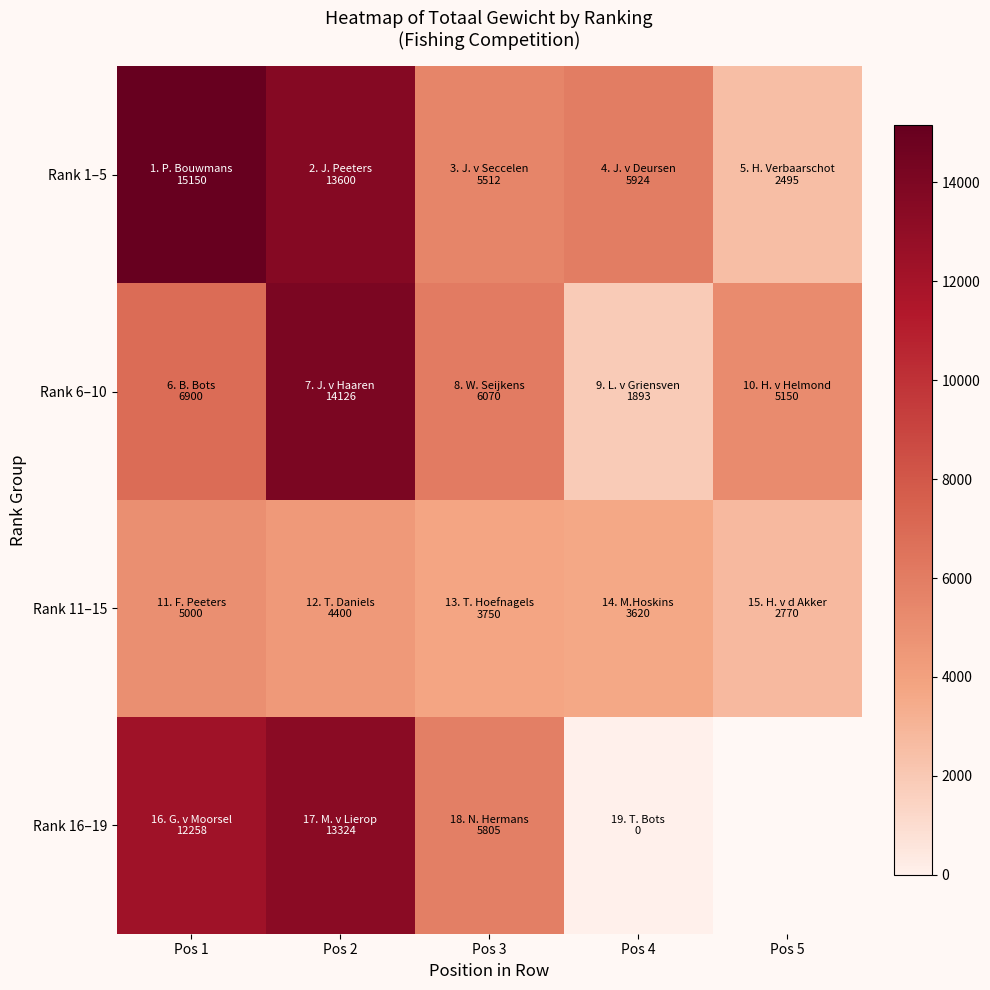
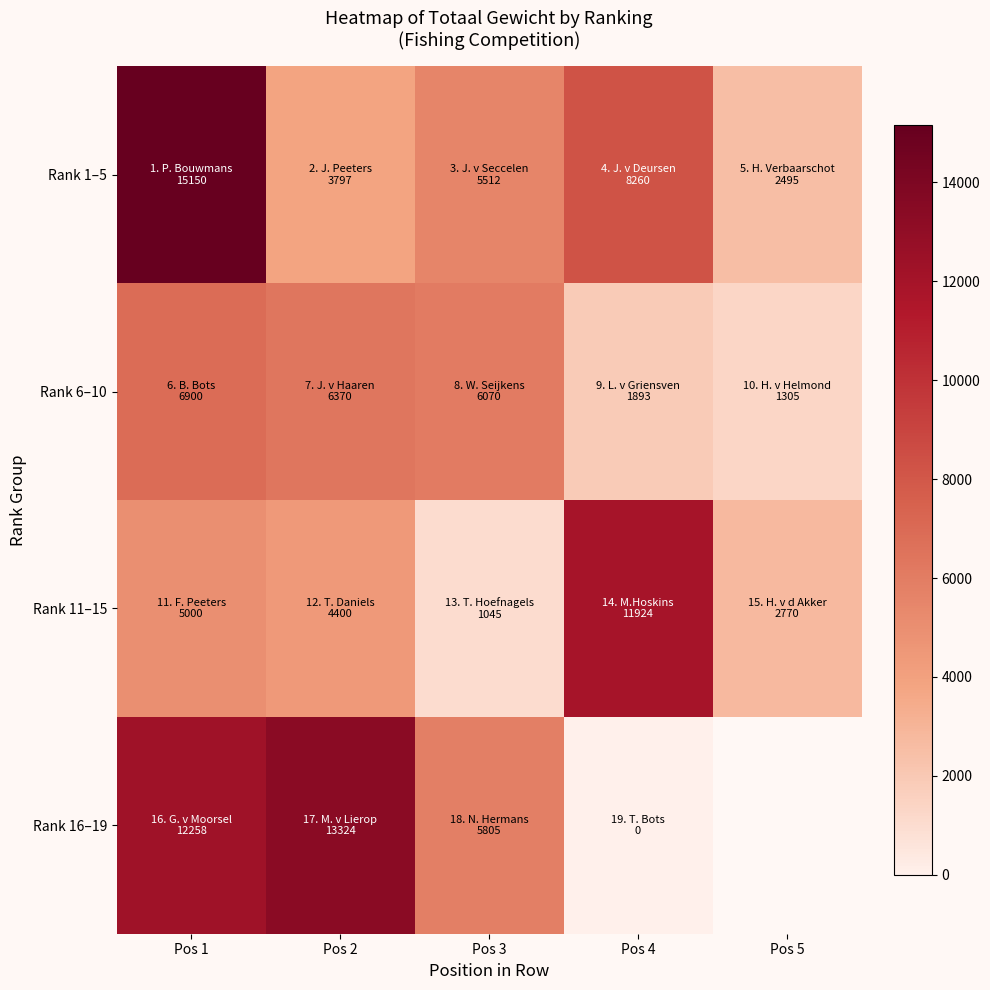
Rank 1–5, Pos 2: 13600 -> 3797
Rank 1–5, Pos 4: 5924 -> 8260
Rank 6–10, Pos 2: 14126 -> 6370
Rank 6–10, Pos 5: 5150 -> 1305
Rank 11–15, Pos 3: 3750 -> 1045
Rank 11–15, Pos 4: 3620 -> 11924
